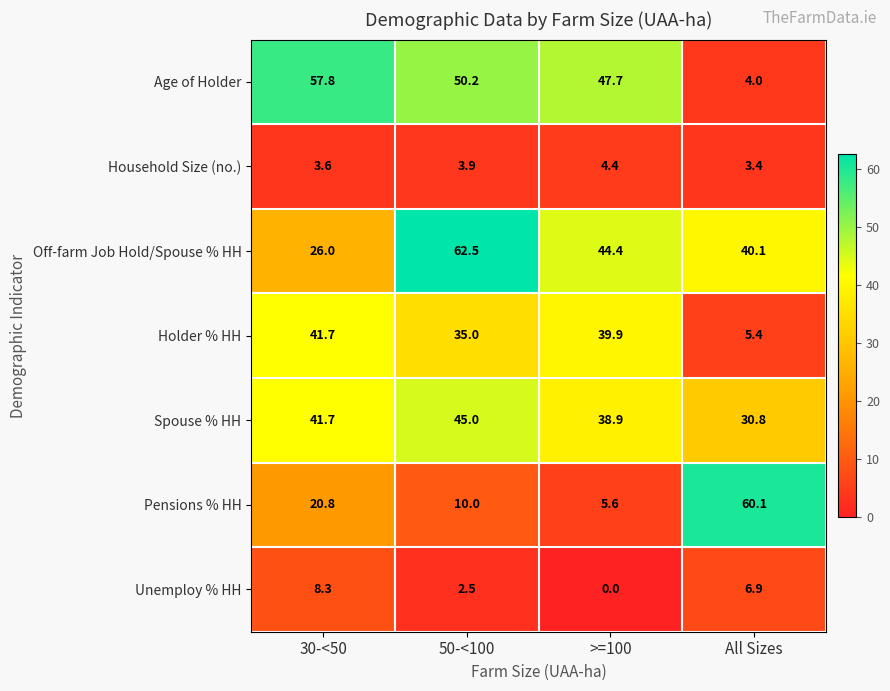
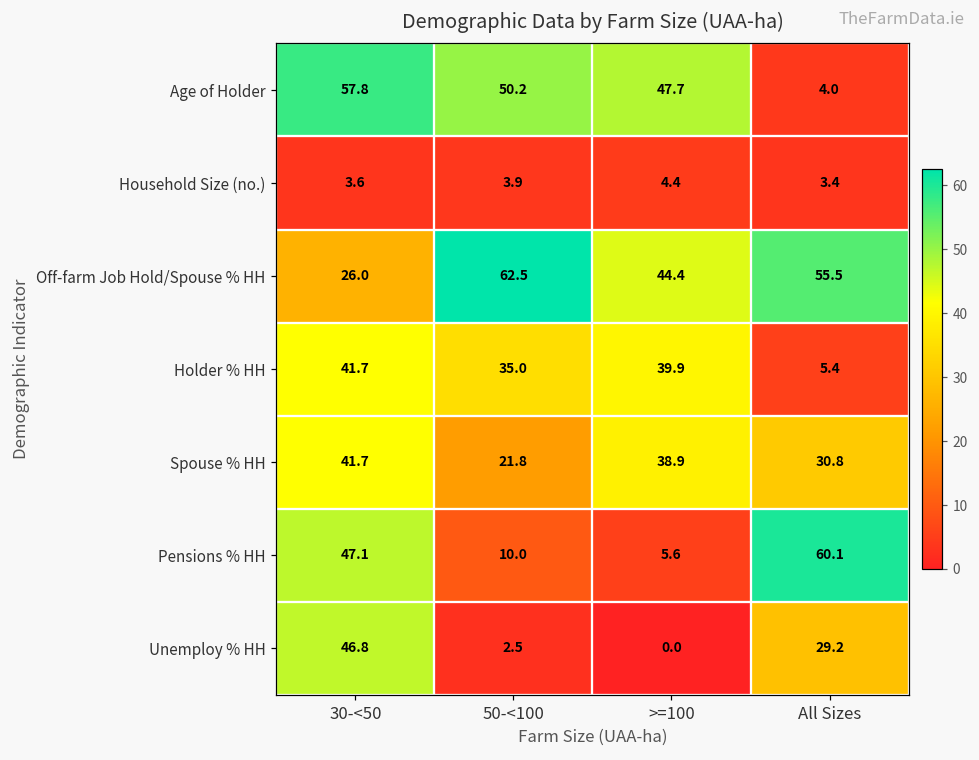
Off-farm Job Hold/Spouse % HH, All Sizes: 40.1 -> 55.5
Spouse % HH, 50-<100: 45.0 -> 21.8
Pensions % HH, 30-<50: 20.8 -> 47.1
Unemploy % HH, 30-<50: 8.3 -> 46.8
Unemploy % HH, All Sizes: 6.9 -> 29.2
